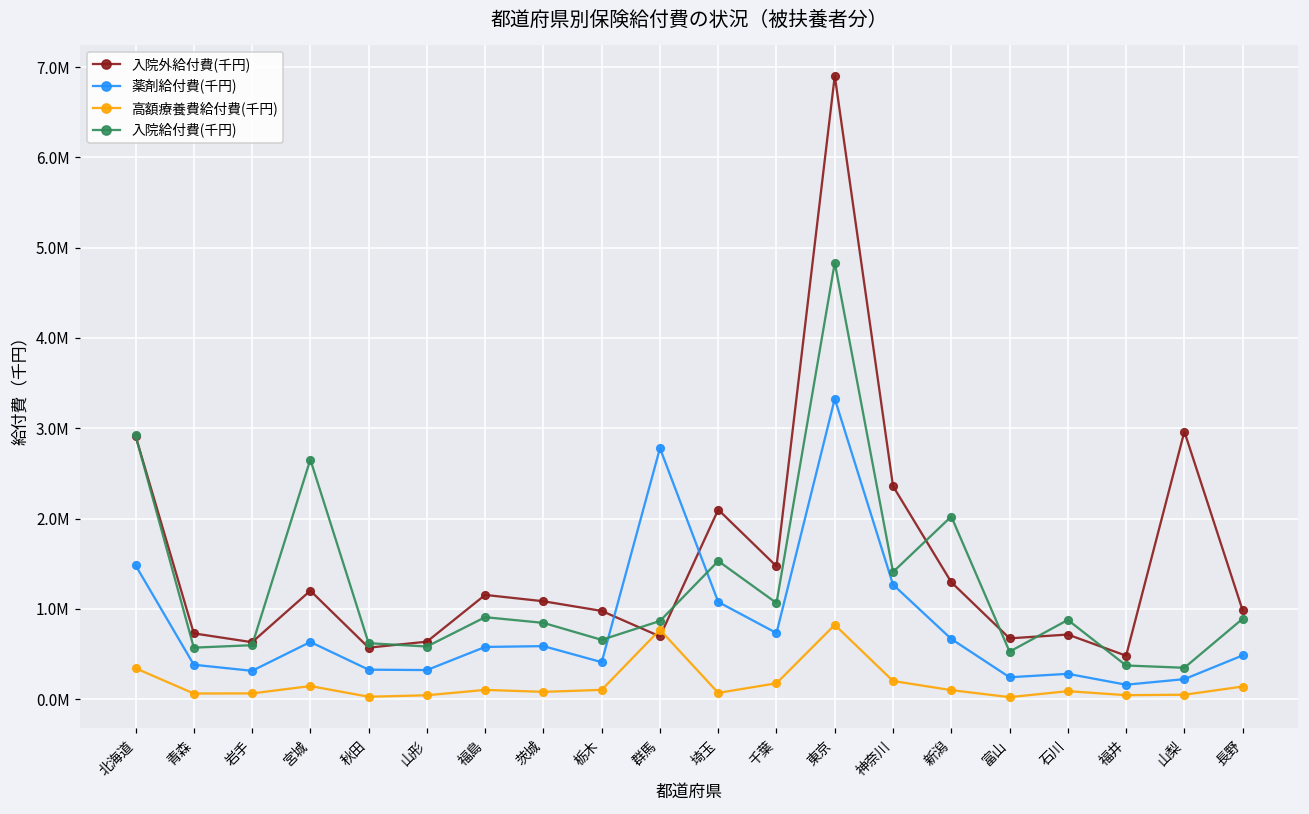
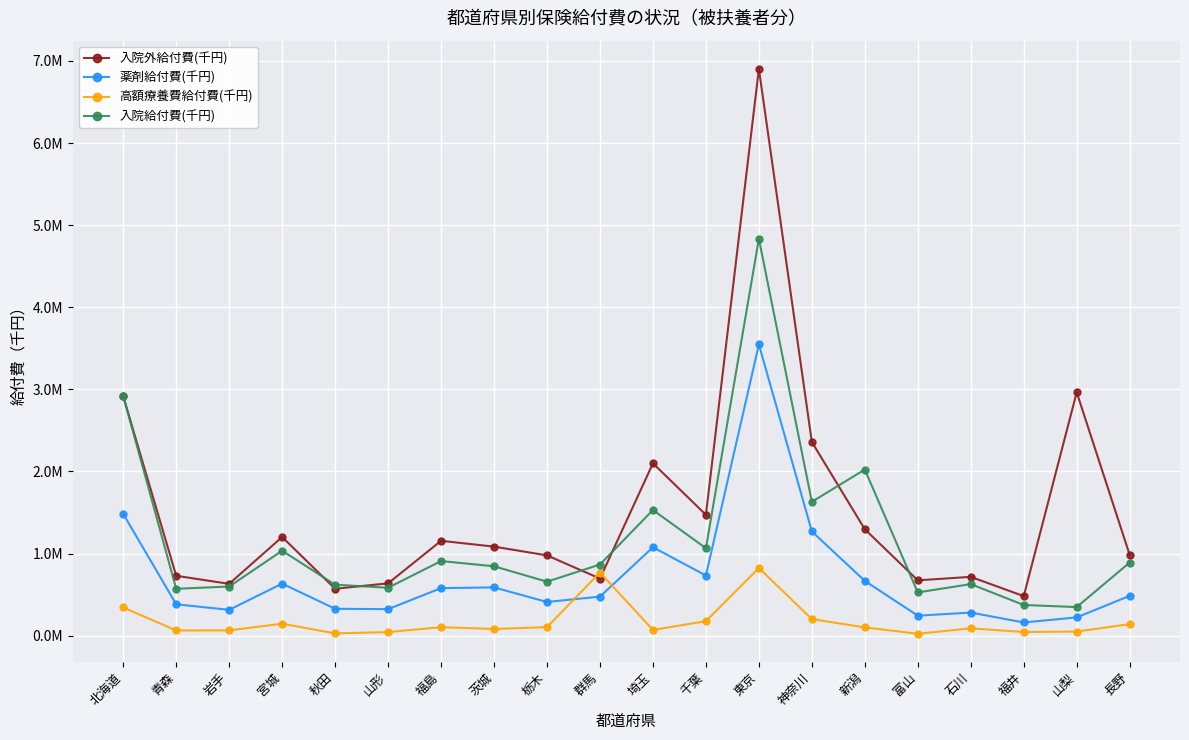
入院給付費(千円), 宮城: 2700000 -> 1000000
薬剤給付費(千円), 群馬: 2800000 -> 500000
薬剤給付費(千円), 東京: 3300000 -> 3500000
入院給付費(千円), 神奈川: 1400000 -> 1600000
入院給付費(千円), 石川: 900000 -> 600000
